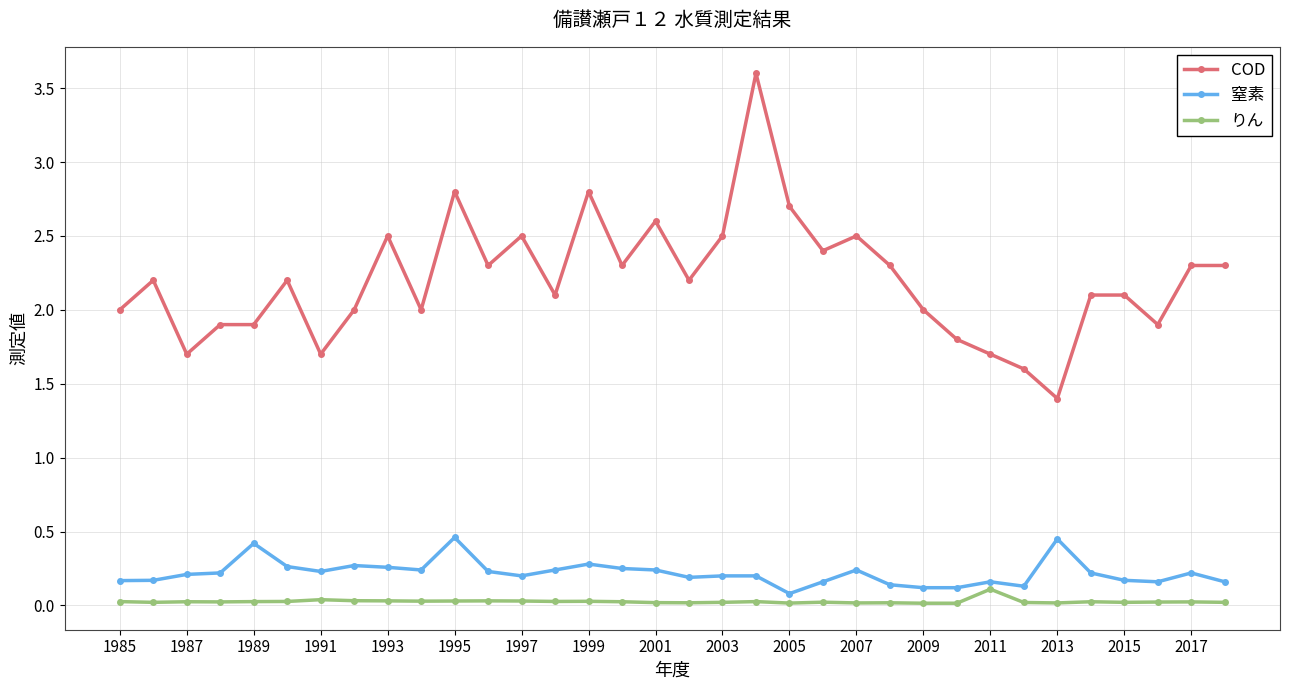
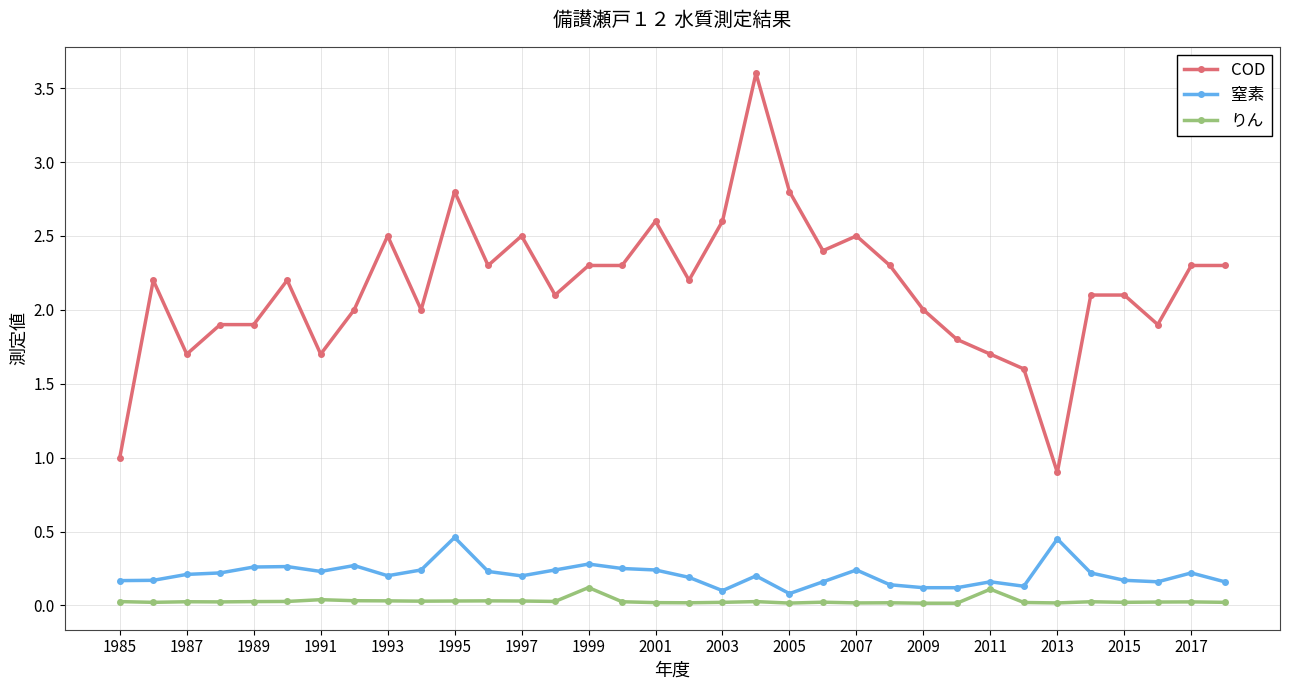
COD, 1985: 2 -> 1
窒素, 1989: 0.42 -> 0.26
窒素, 1993: 0.26 -> 0.20
COD, 1999: 2.8 -> 2.3
りん, 1999: 0.03 -> 0.12
COD, 2003: 2.5 -> 2.6
窒素, 2003: 0.2 -> 0.1
COD, 2005: 2.7 -> 2.8
COD, 2013: 1.4 -> 0.9
